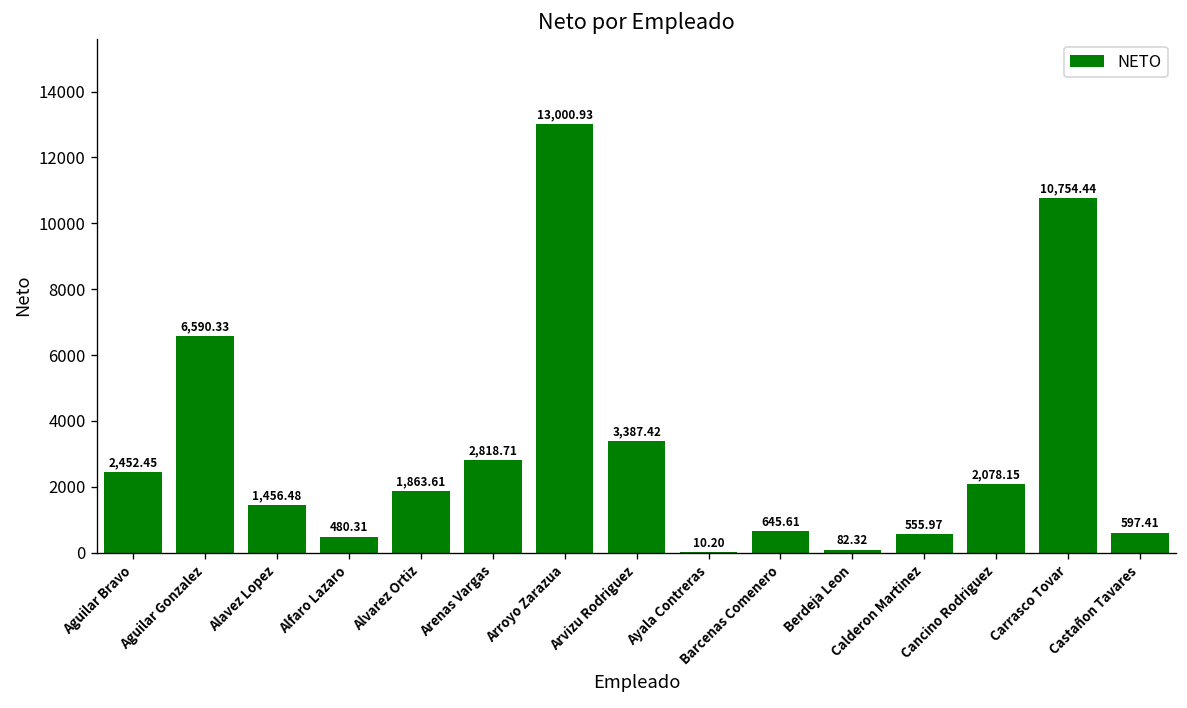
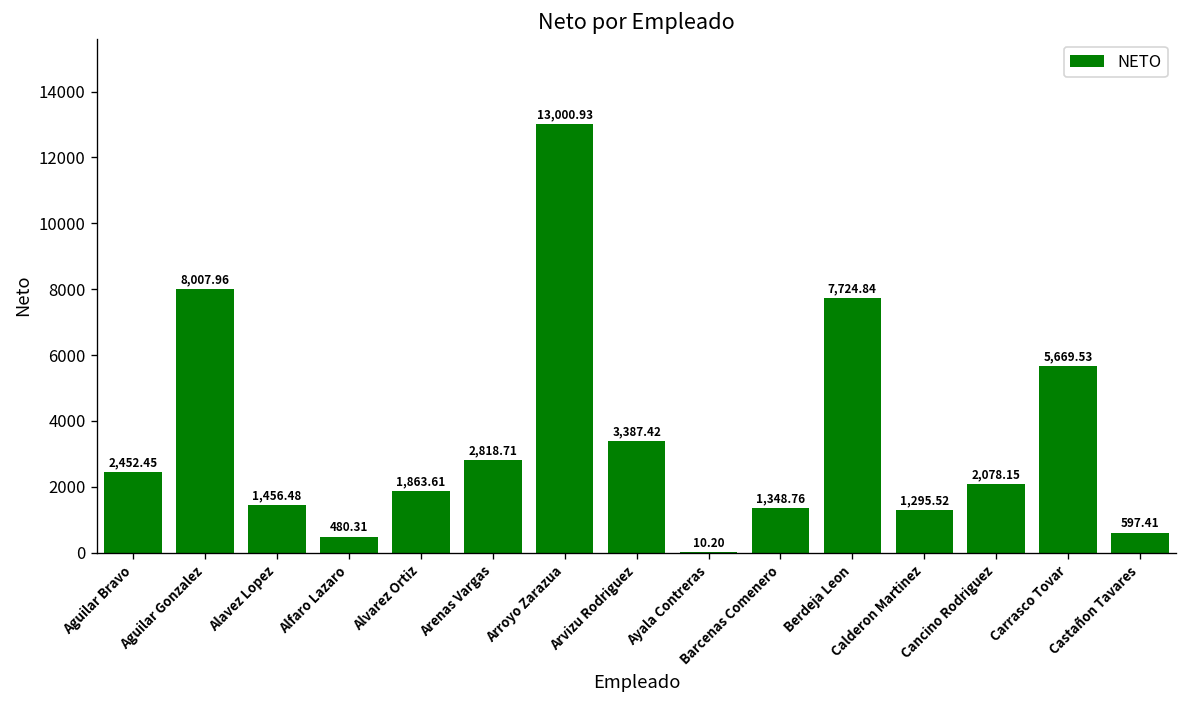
Aguilar Gonzalez: 6,590.33 -> 8,007.96
Barcenas Comenero: 645.61 -> 1,348.76
Berdeja Leon: 82.32 -> 7,724.84
Calderon Martinez: 555.97 -> 1,295.52
Carrasco Tovar: 10,754.44 -> 5,669.53
